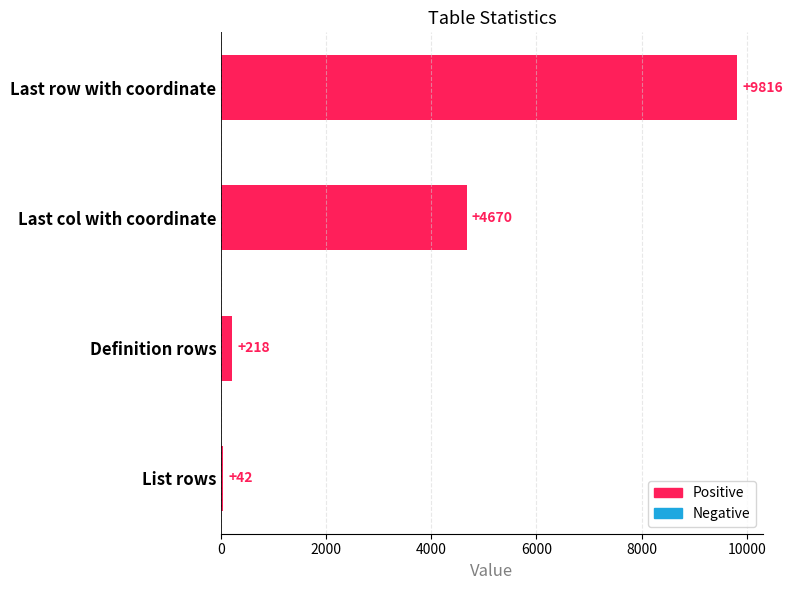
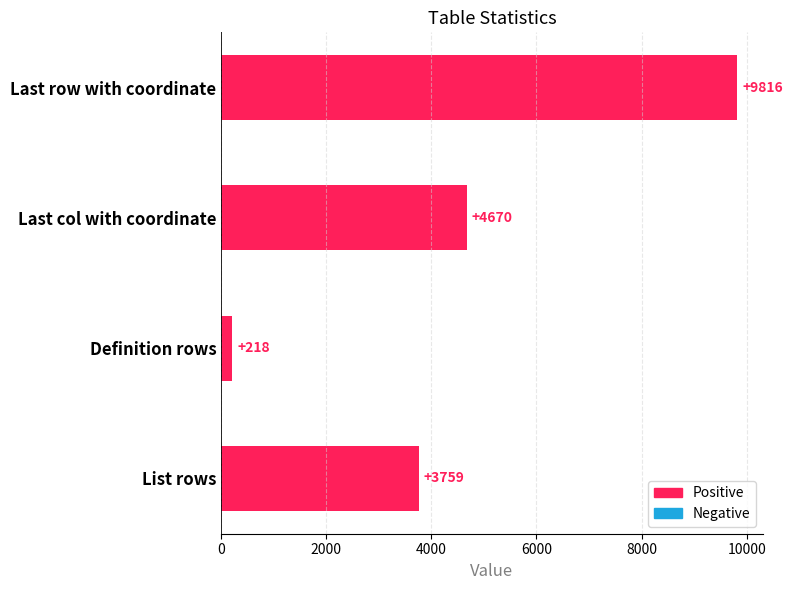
List rows: +42 -> +3759
